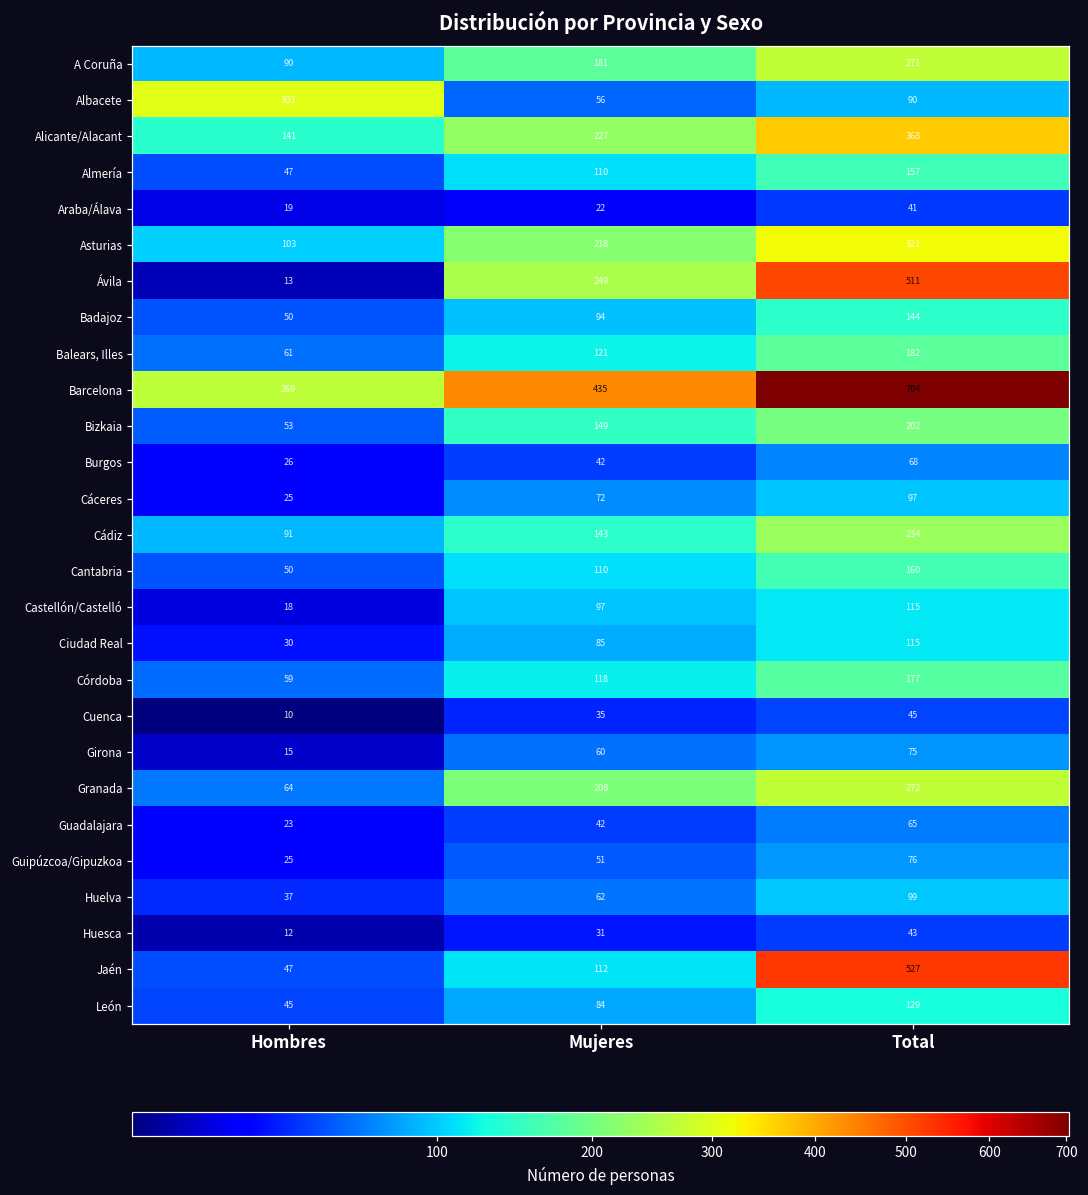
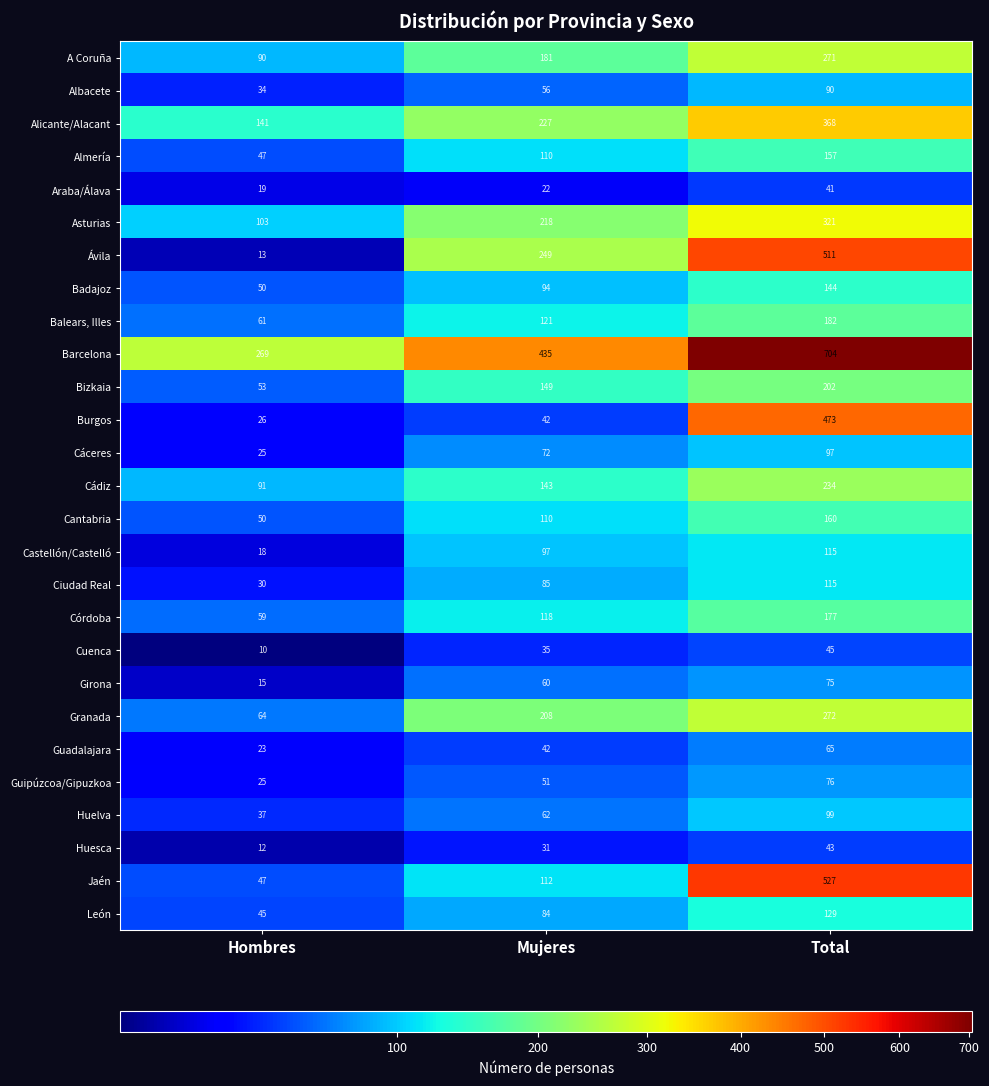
Albacete, Hombres: 303 -> 34
Burgos, Total: 68 -> 473
